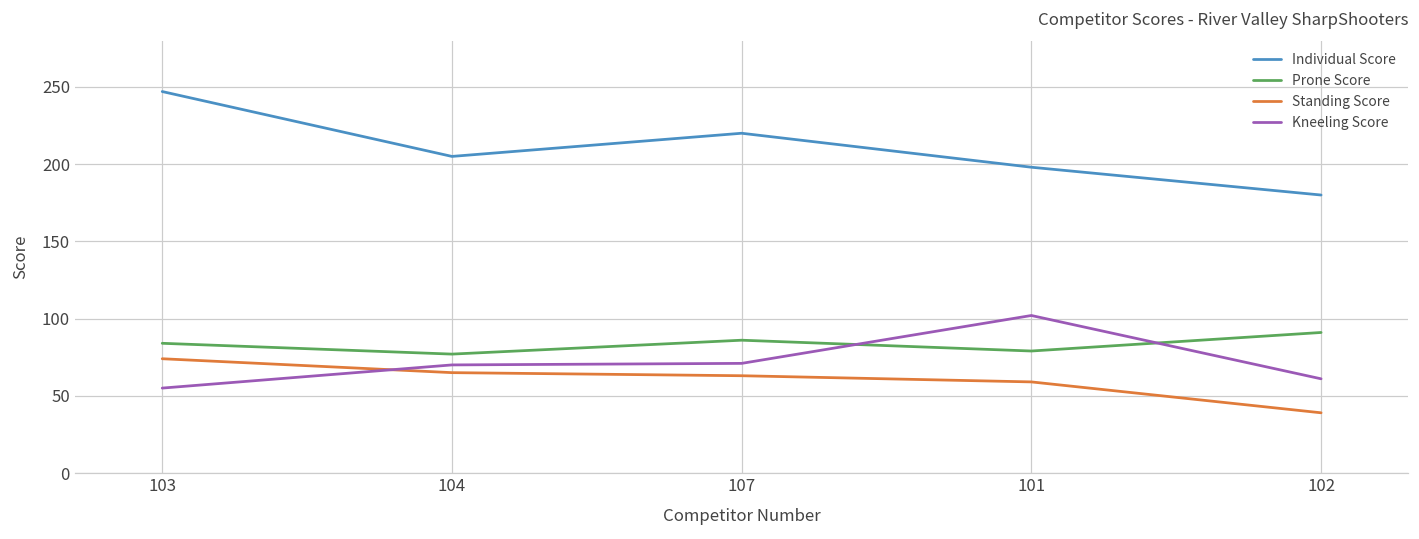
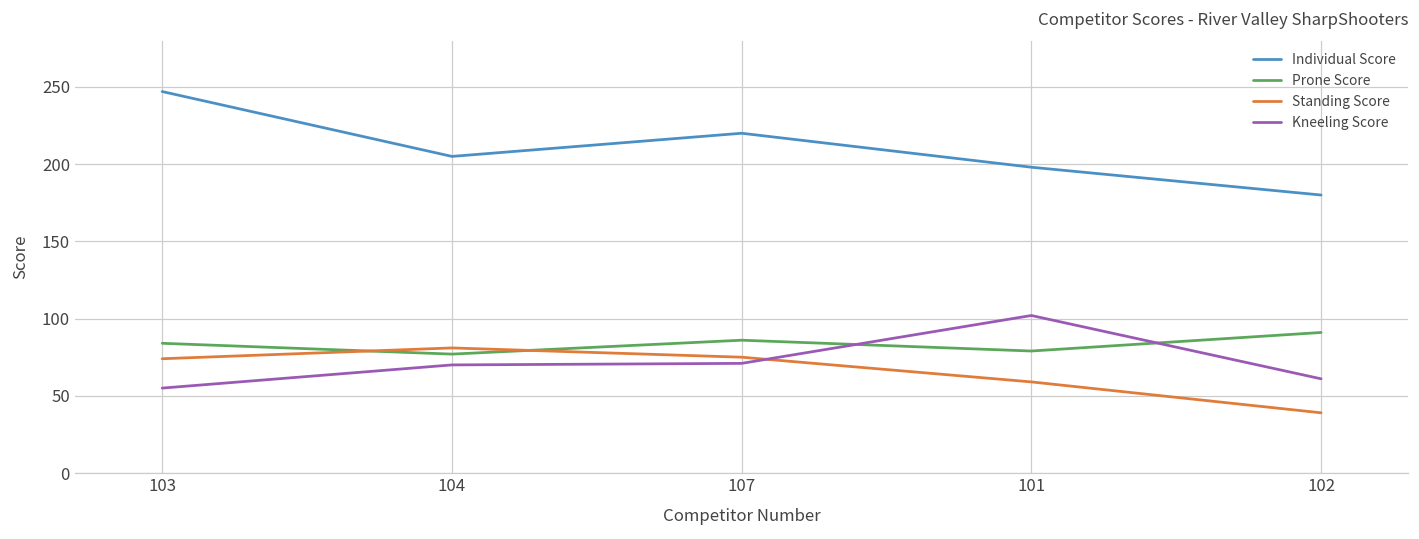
Standing Score, 104: 65 -> 81
Standing Score, 107: 63 -> 75
